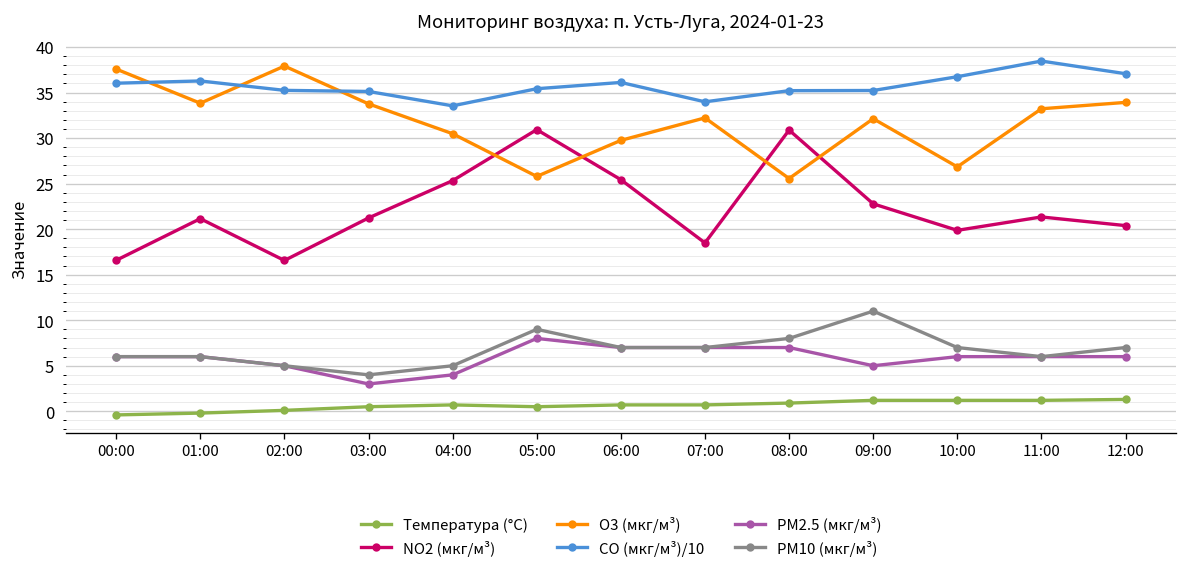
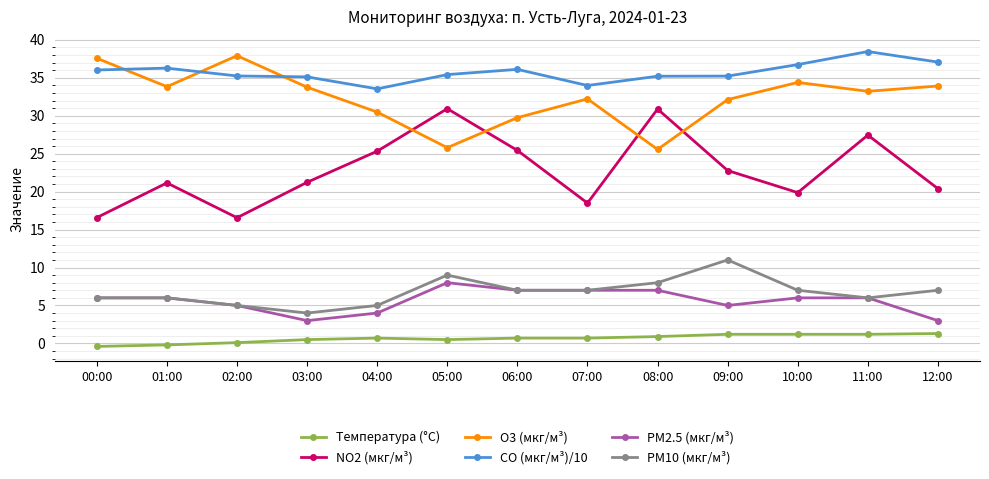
O3 (мкг/м³), 10:00: 27 -> 34
NO2 (мкг/м³), 11:00: 21 -> 27
PM2.5 (мкг/м³), 12:00: 6 -> 3
